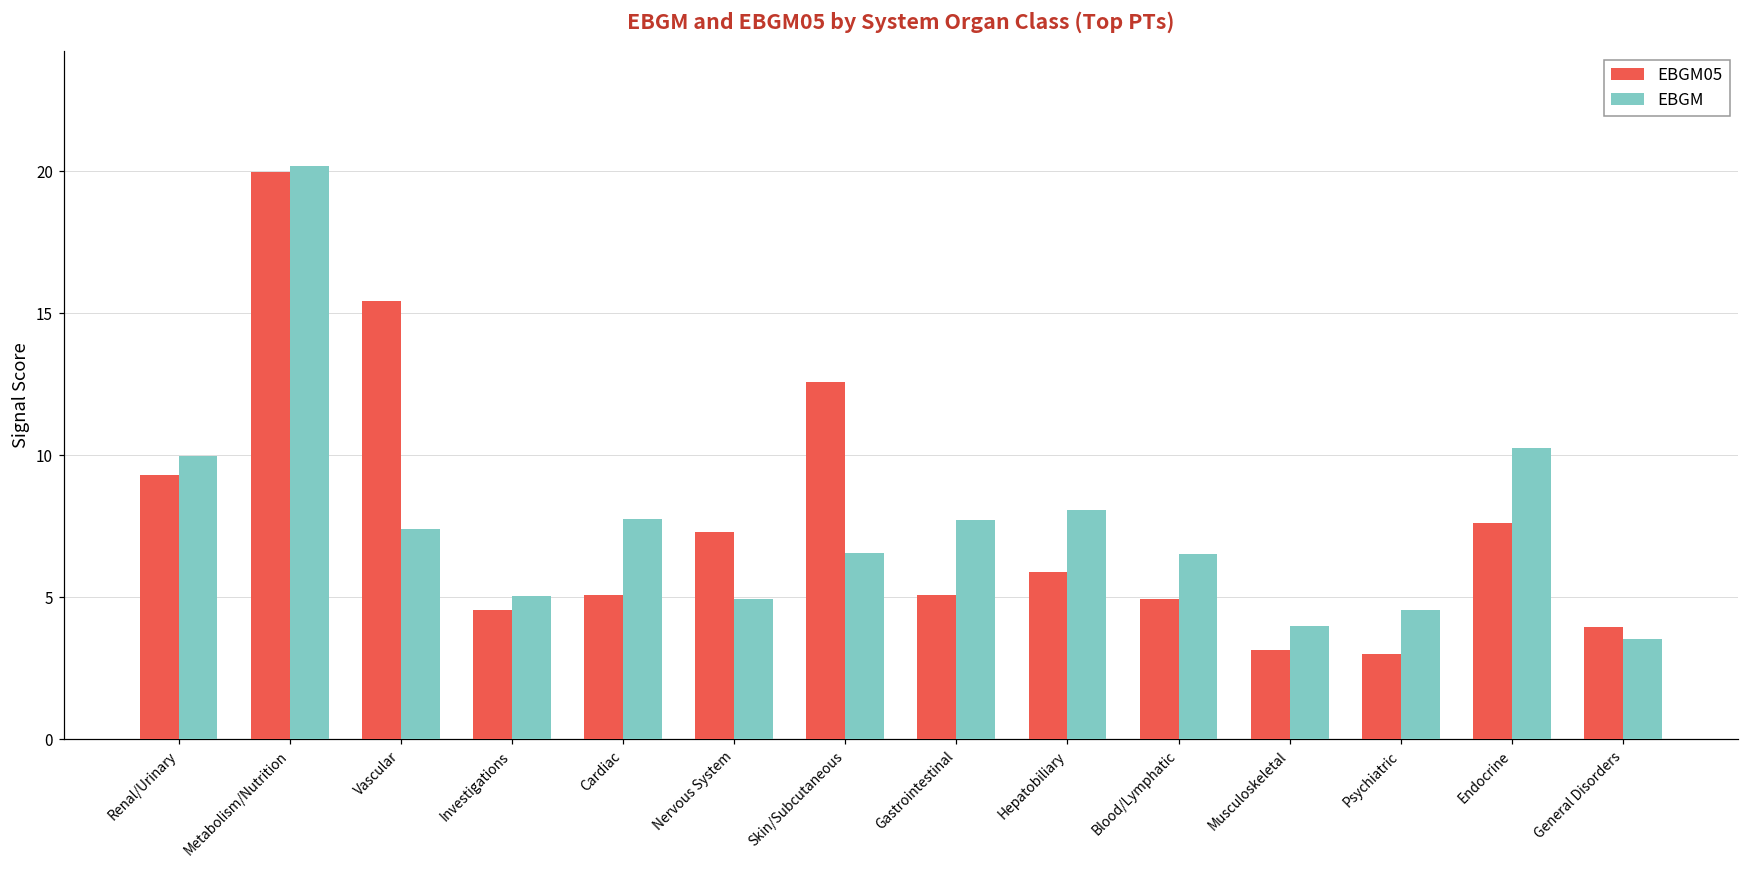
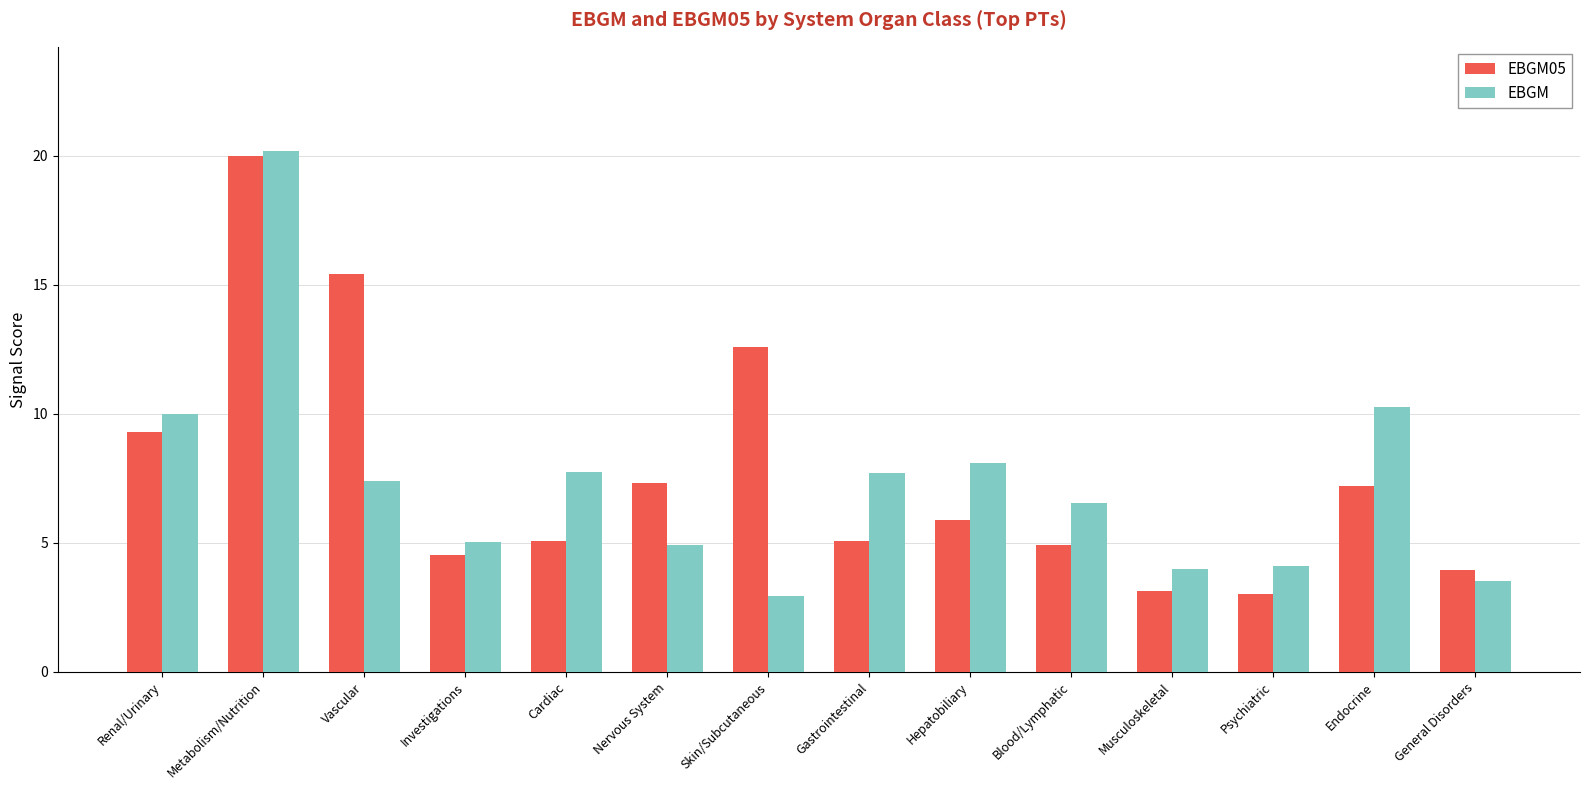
EBGM, Skin/Subcutaneous: 6.6 -> 2.9
EBGM, Psychiatric: 4.6 -> 4.1
EBGM05, Endocrine: 7.6 -> 7.2
